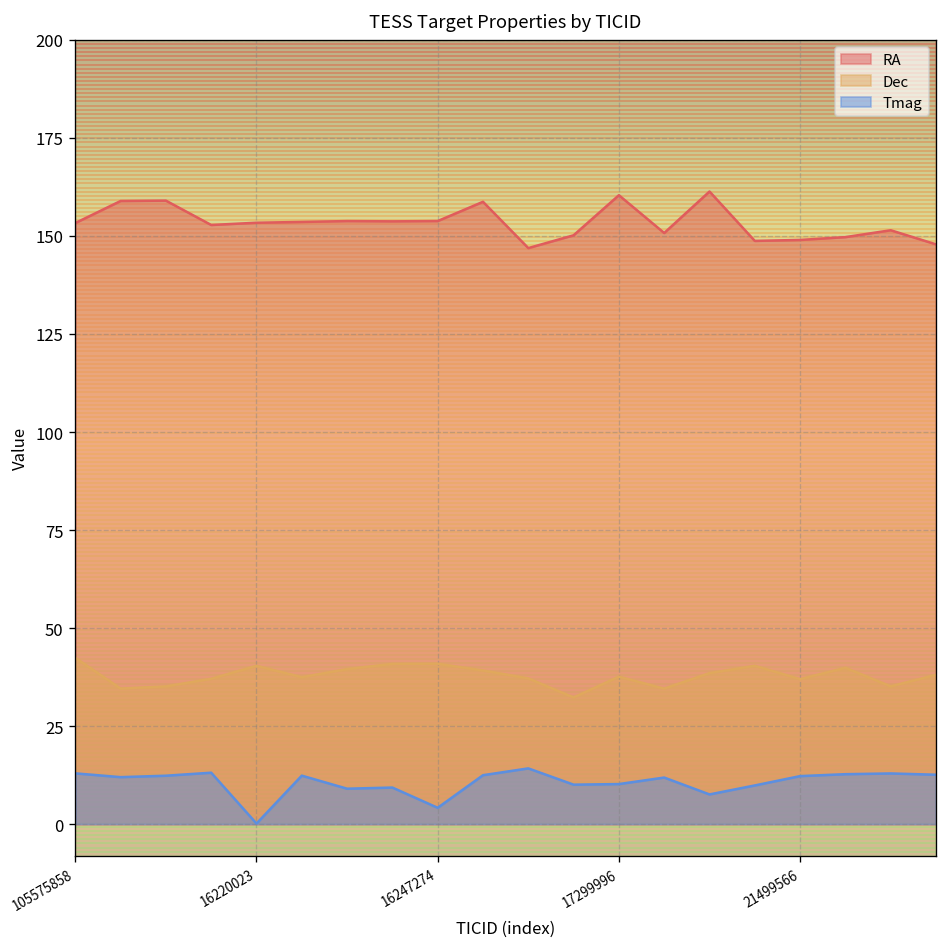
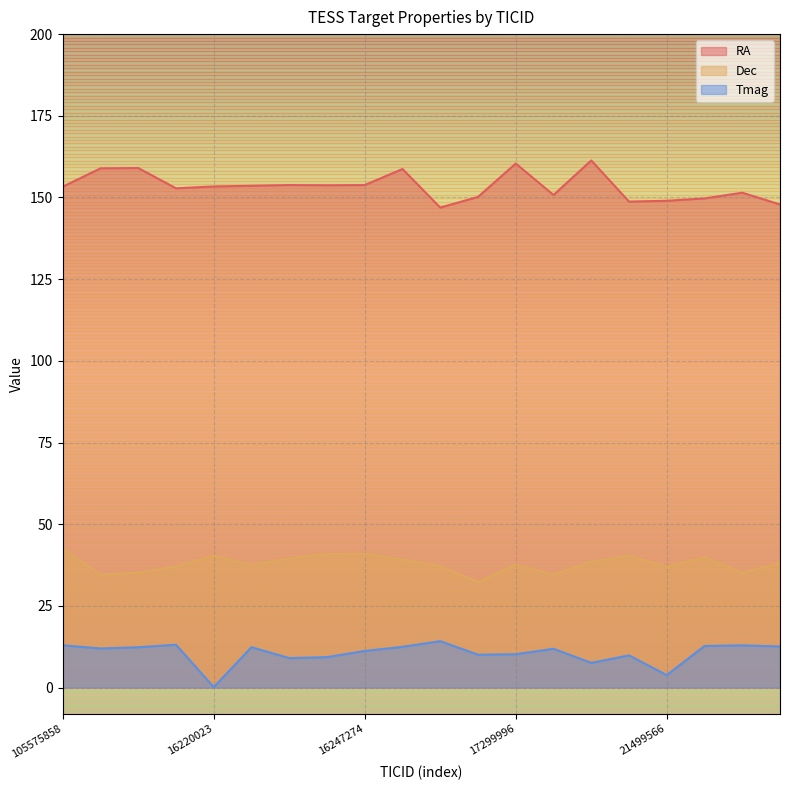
Tmag, 16247274: 4 -> 11
Tmag, 21499566: 12 -> 4
